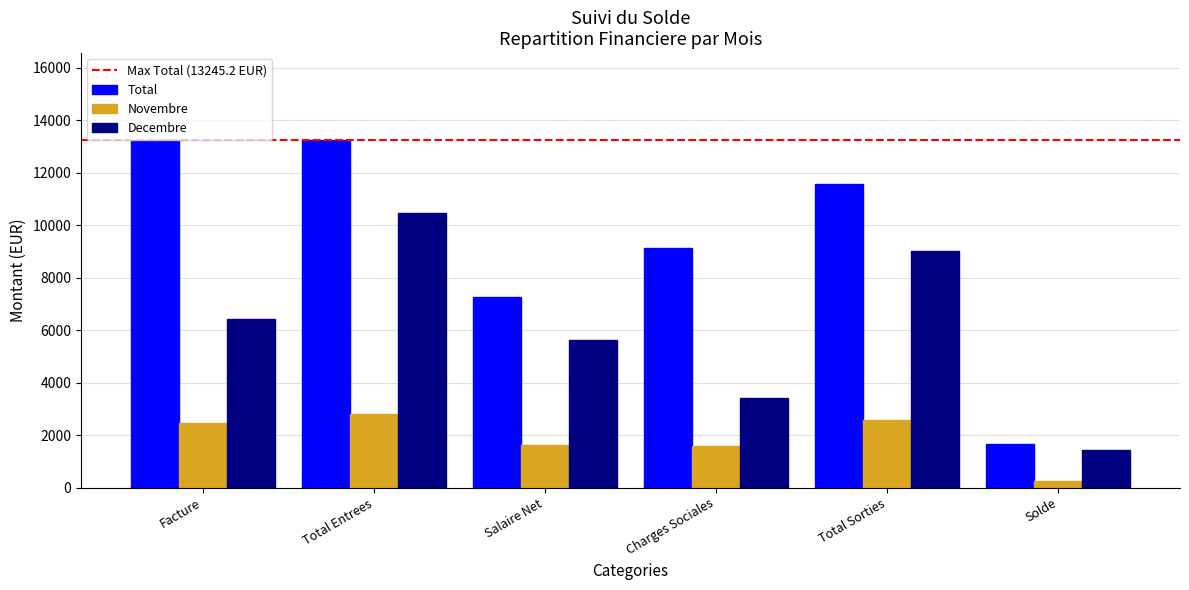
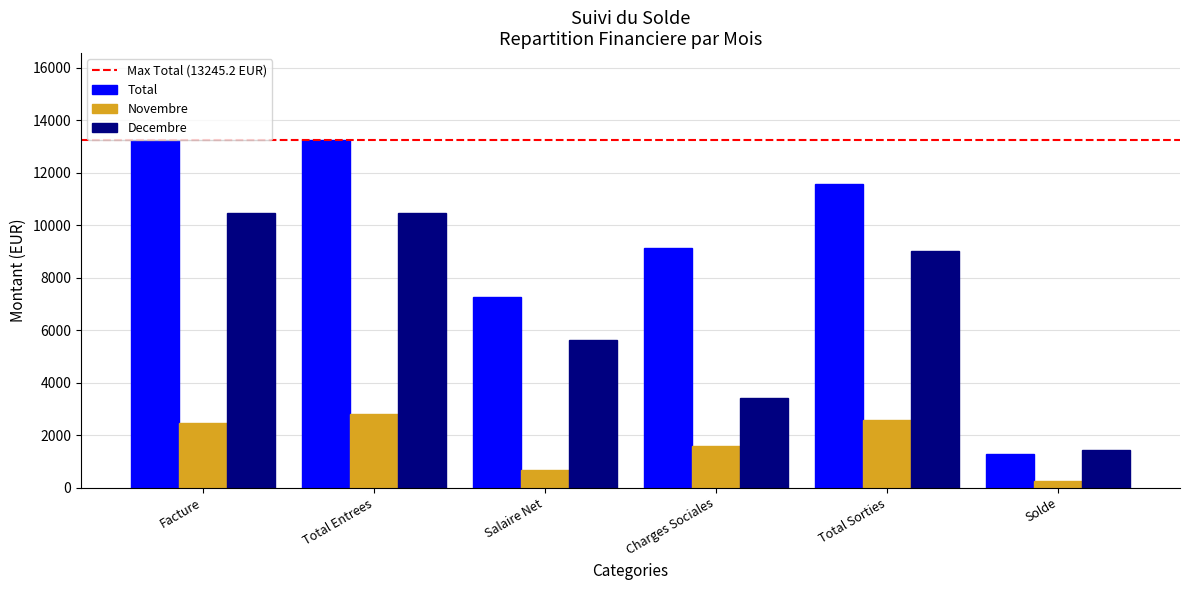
Decembre, Facture: 6400 -> 10400
Novembre, Salaire Net: 1600 -> 700
Total, Solde: 1700 -> 1300
